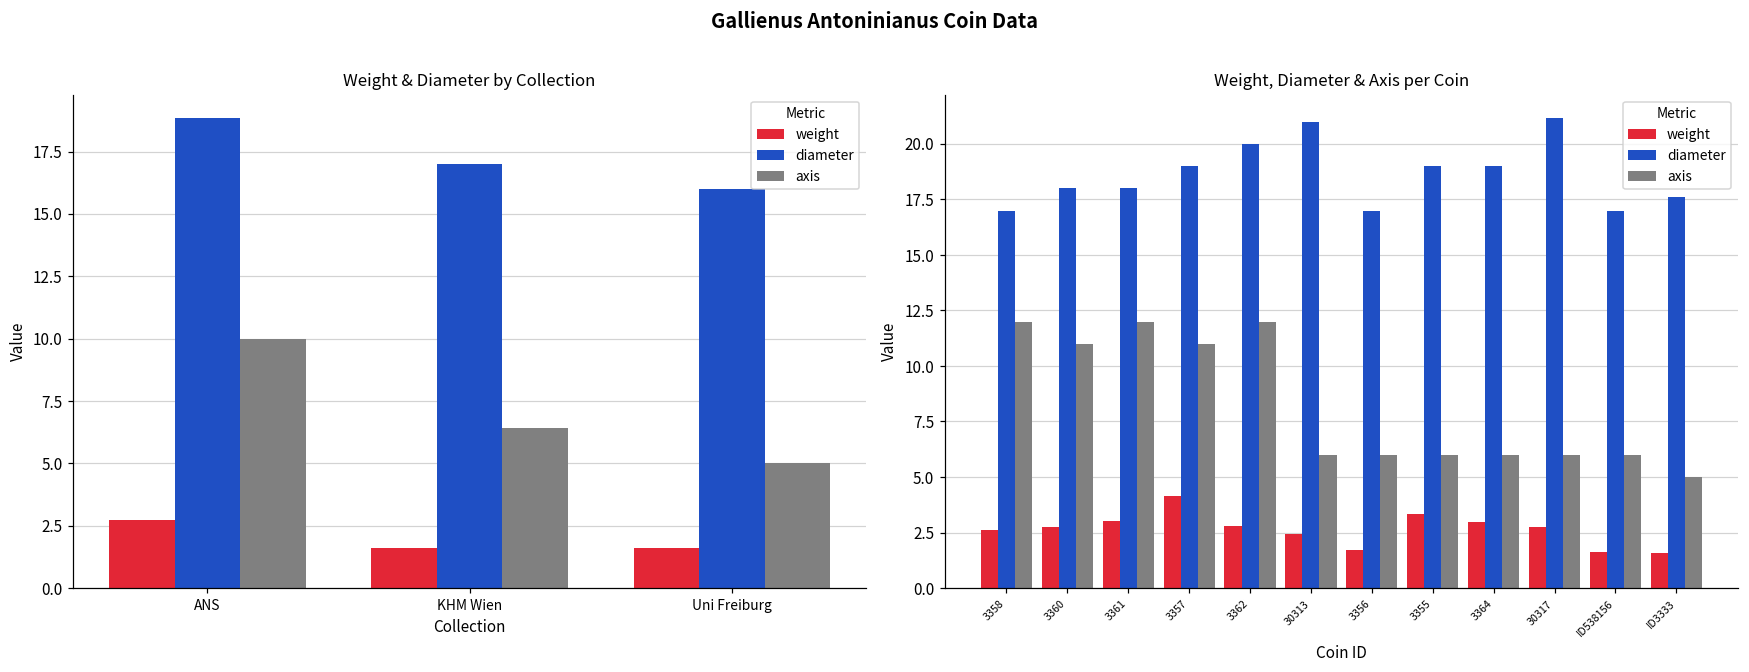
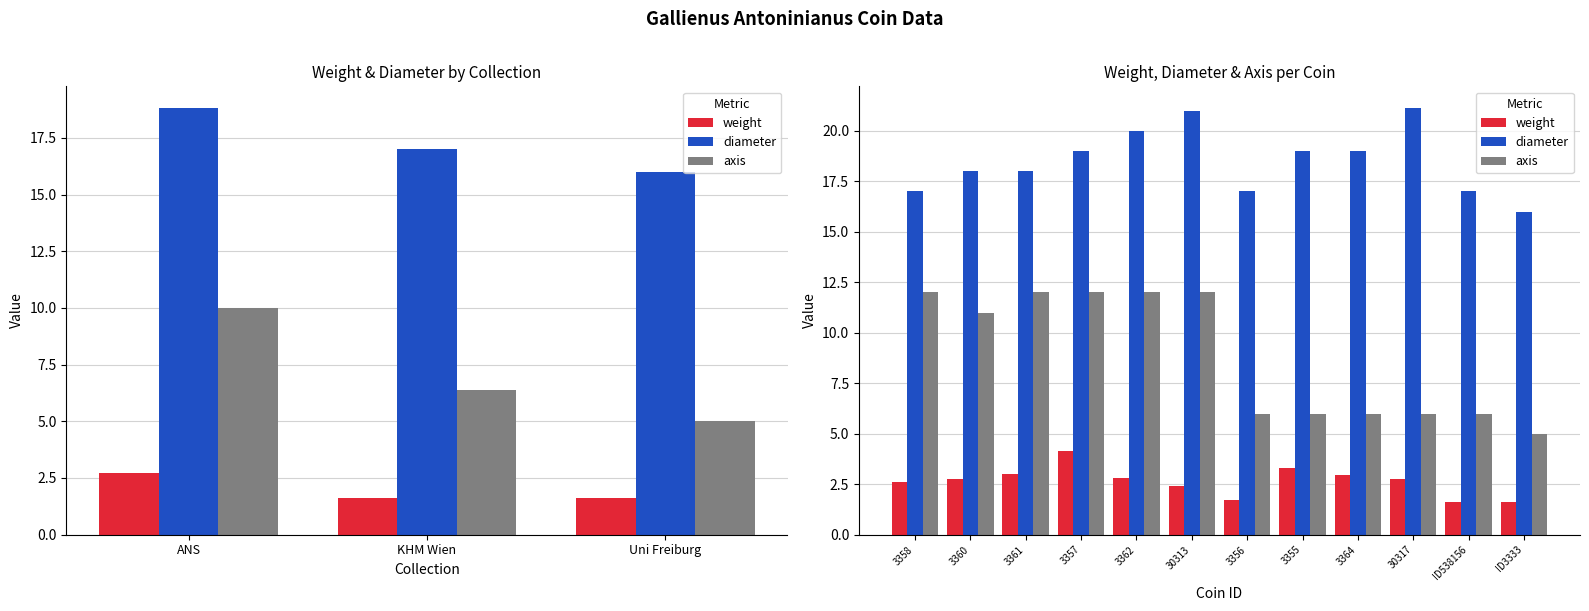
Weight, Diameter & Axis per Coin, axis, 3357: 11 -> 12
Weight, Diameter & Axis per Coin, axis, 30313: 6 -> 12
Weight, Diameter & Axis per Coin, diameter, ID3333: 17.6 -> 16.0
